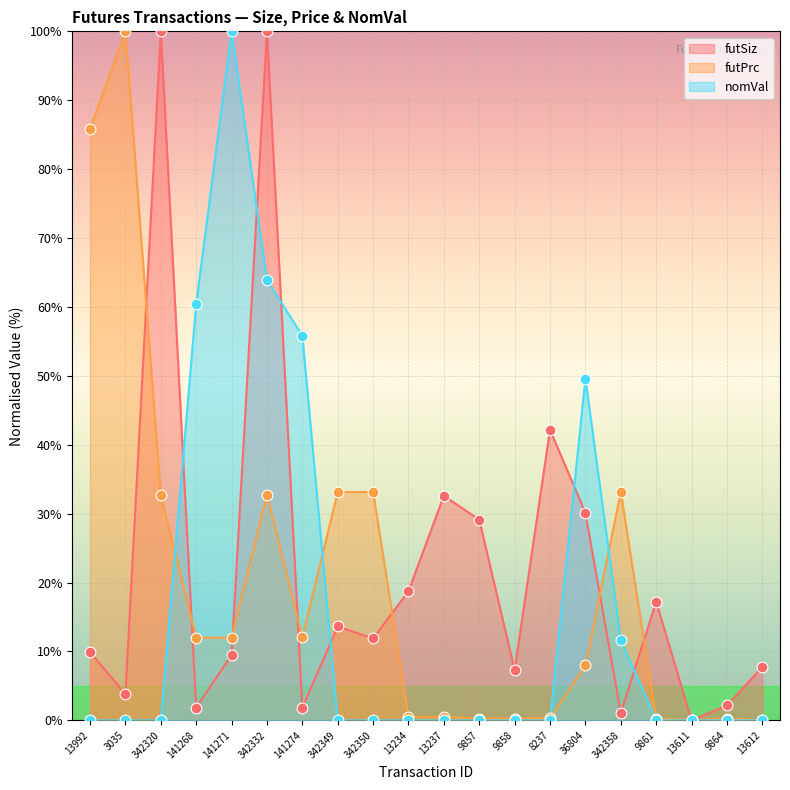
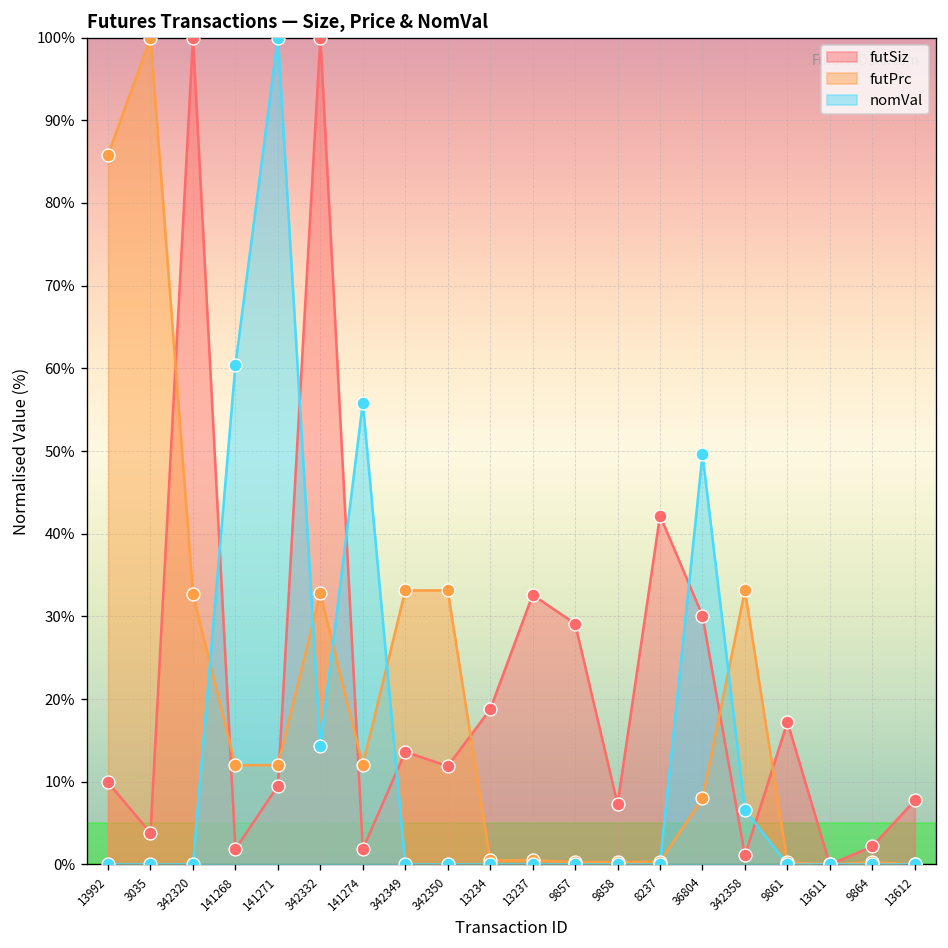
nomVal, 342332: 64% -> 14%
nomVal, 342358: 12% -> 7%
